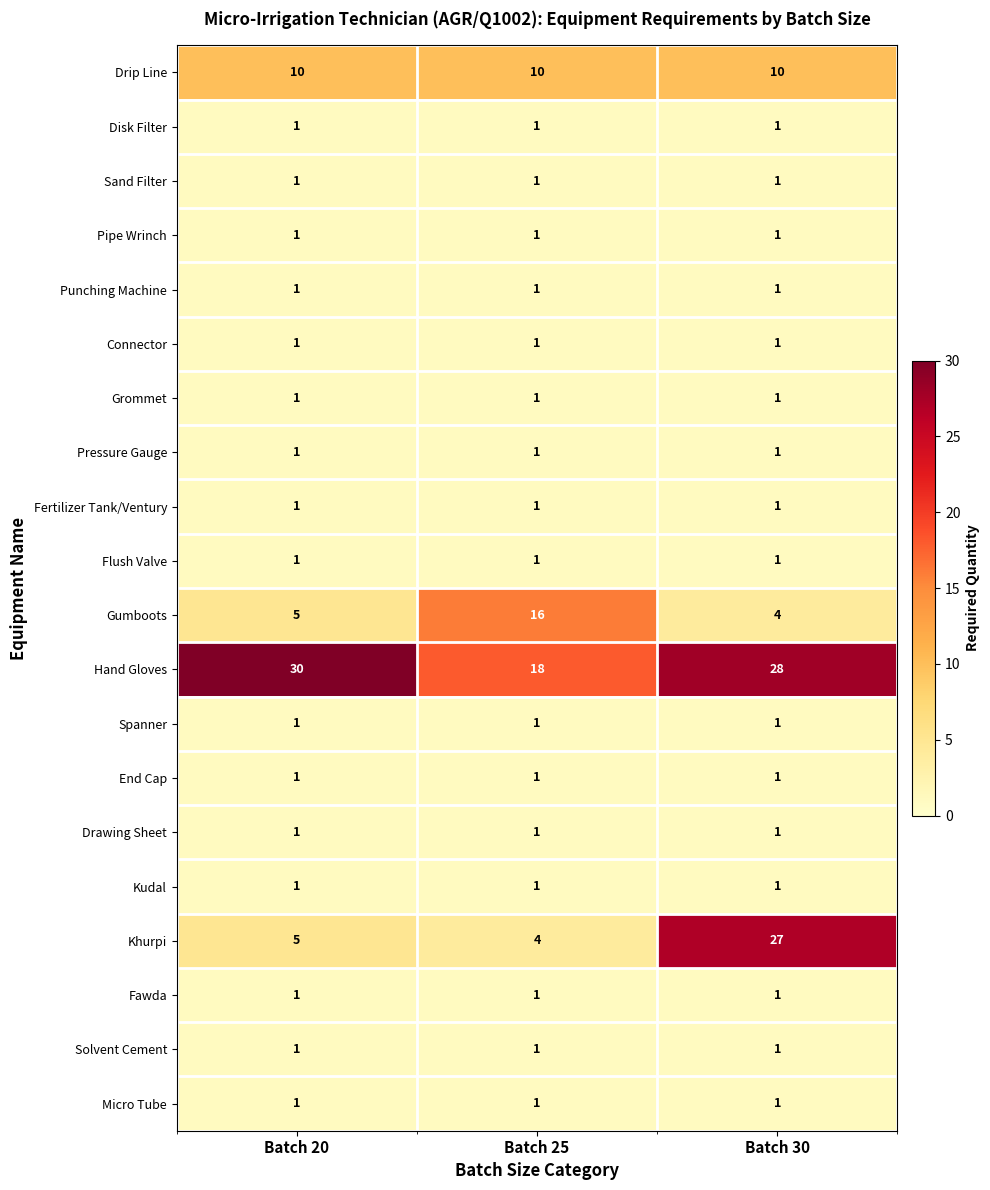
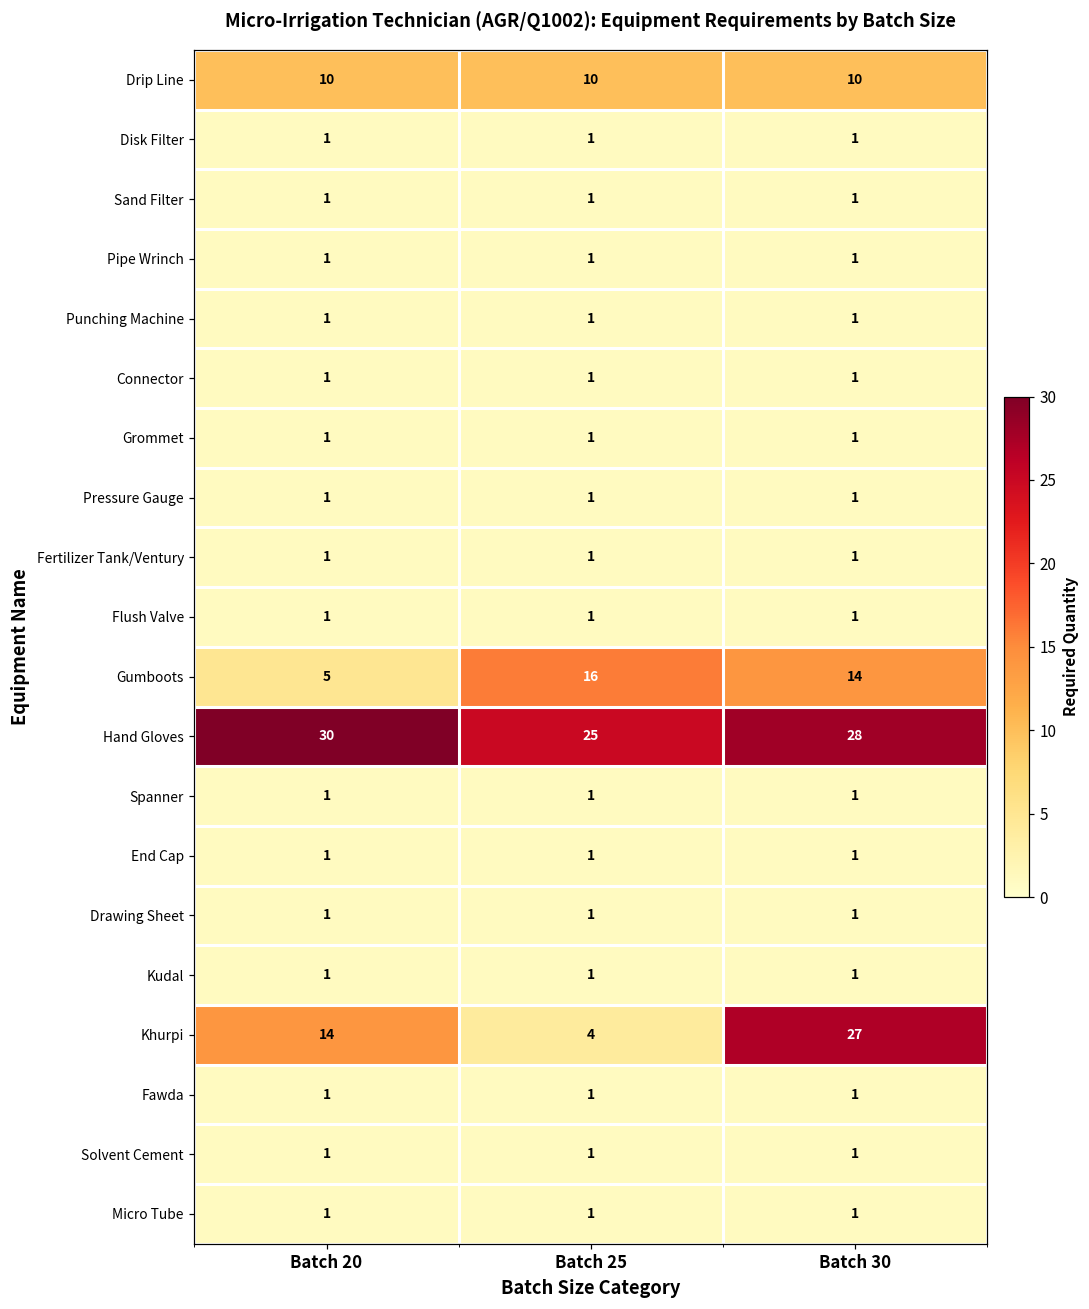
Gumboots, Batch 30: 4 -> 14
Hand Gloves, Batch 25: 18 -> 25
Khurpi, Batch 20: 5 -> 14
